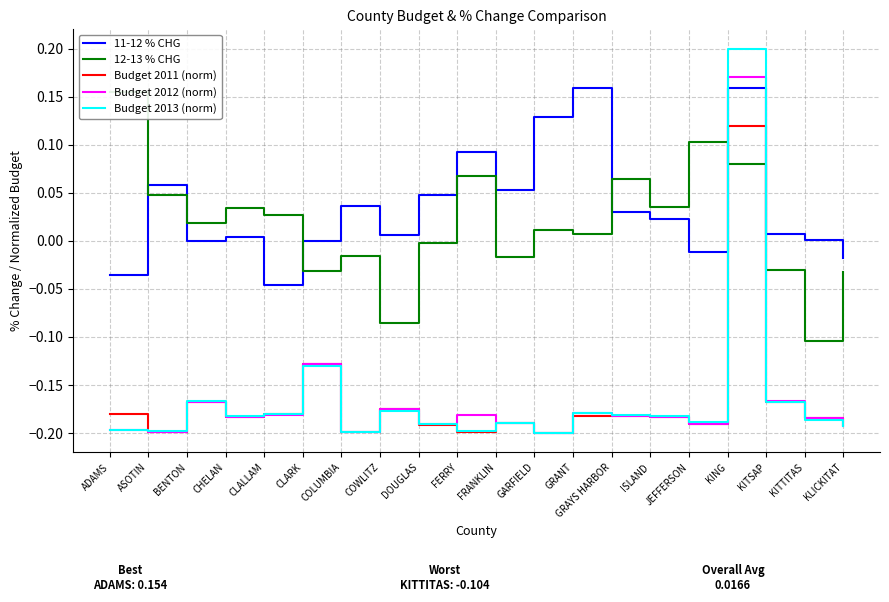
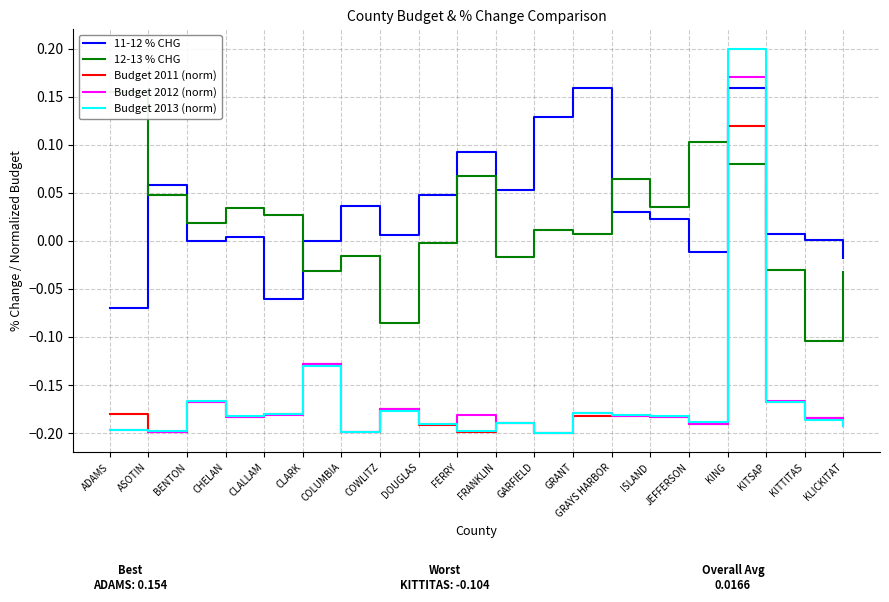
11-12 % CHG, ADAMS: -0.04 -> -0.07
11-12 % CHG, CLALLAM: -0.05 -> -0.06
